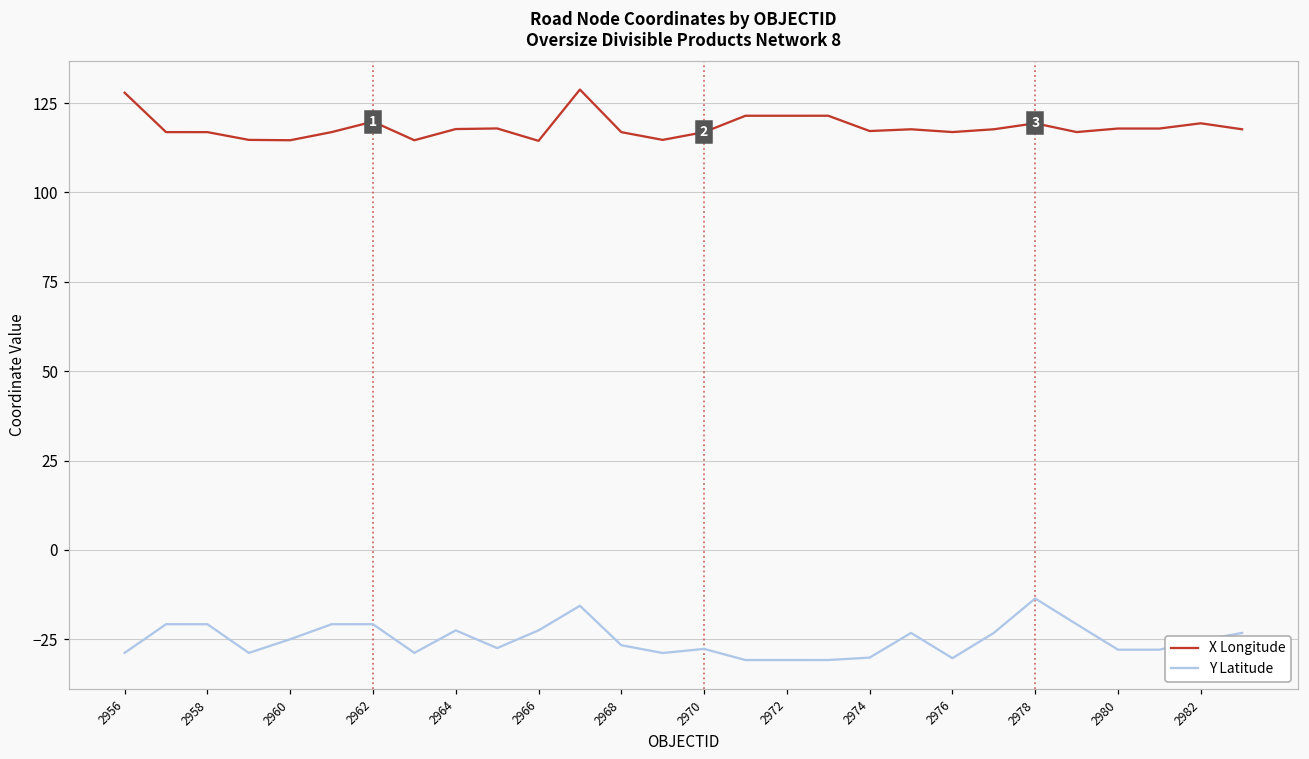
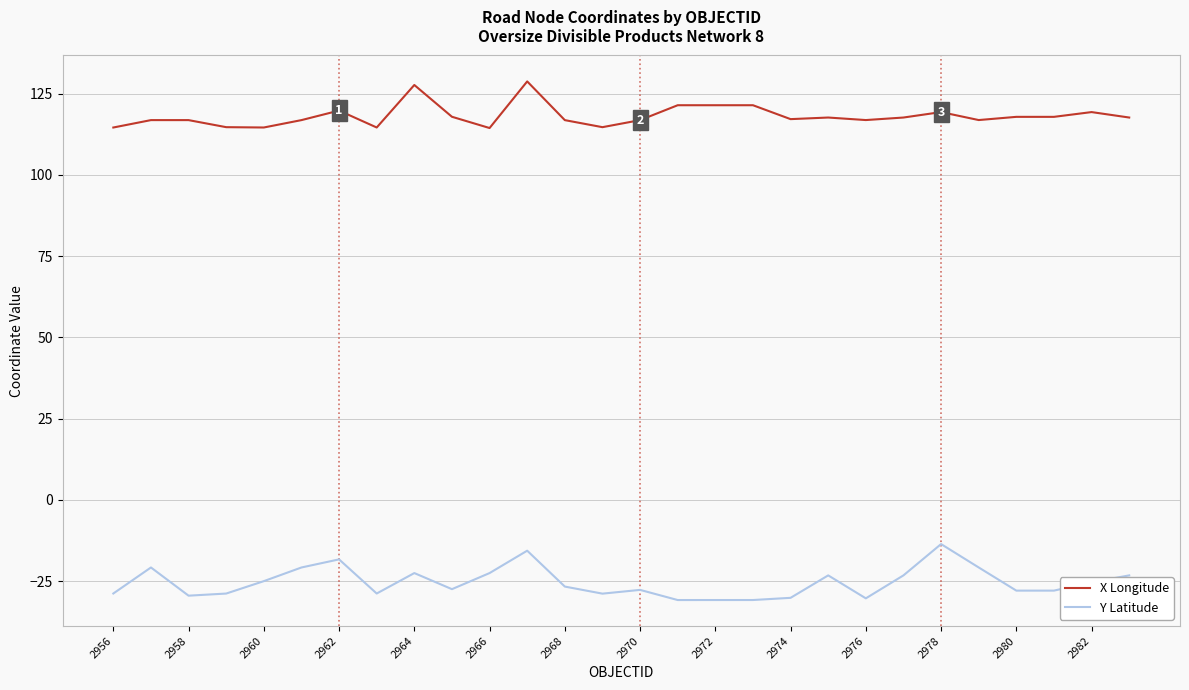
X Longitude, 2956: 128 -> 115
Y Latitude, 2958: -21 -> -29
Y Latitude, 2962: -21 -> -18
X Longitude, 2964: 118 -> 128
